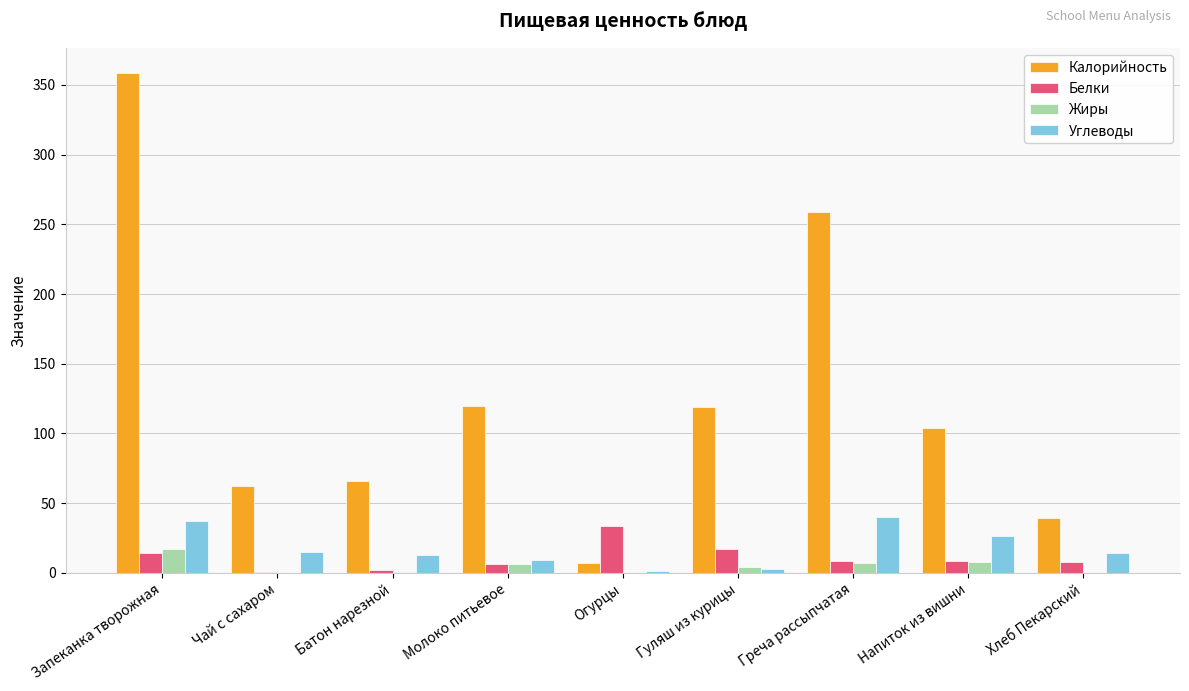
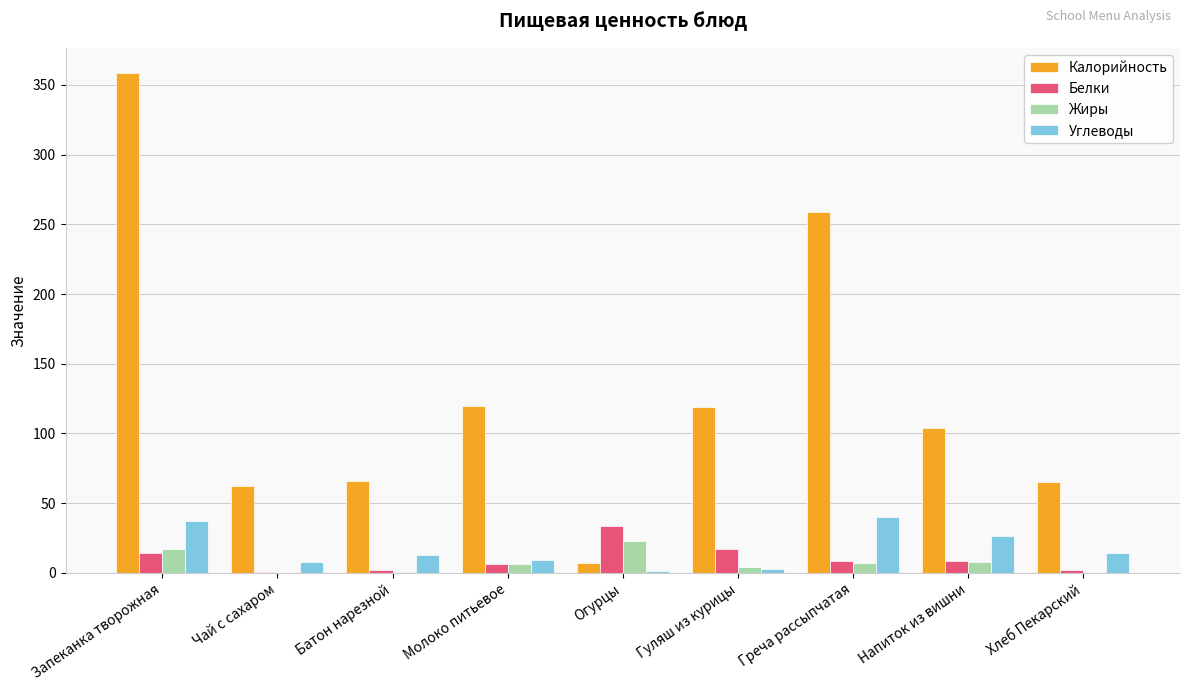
Углеводы, Чай с сахаром: 15 -> 8
Жиры, Огурцы: 0 -> 23
Калорийность, Хлеб Пекарский: 39 -> 65
Белки, Хлеб Пекарский: 8 -> 2
